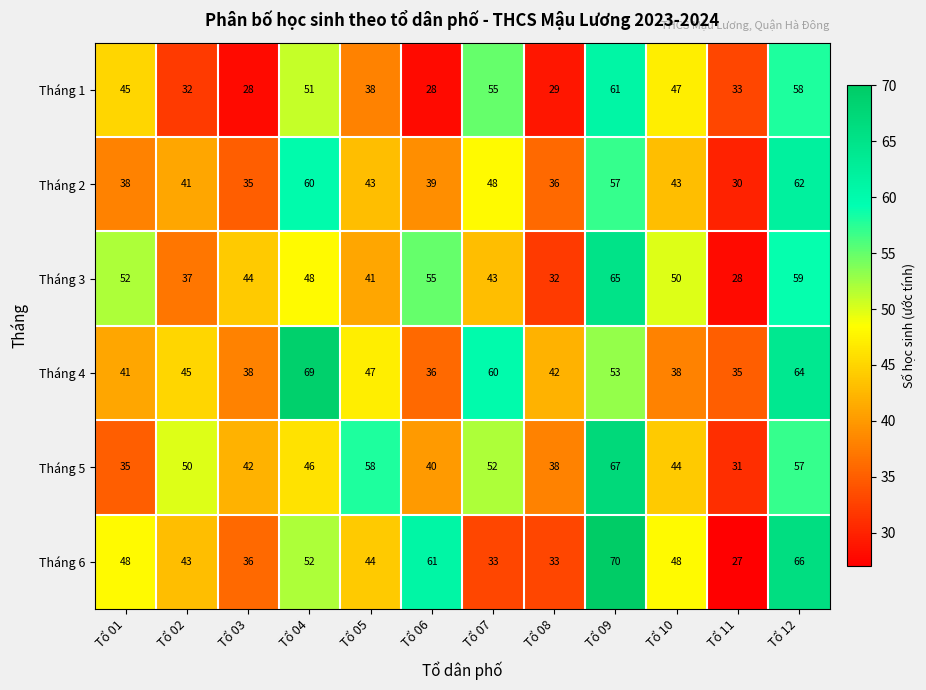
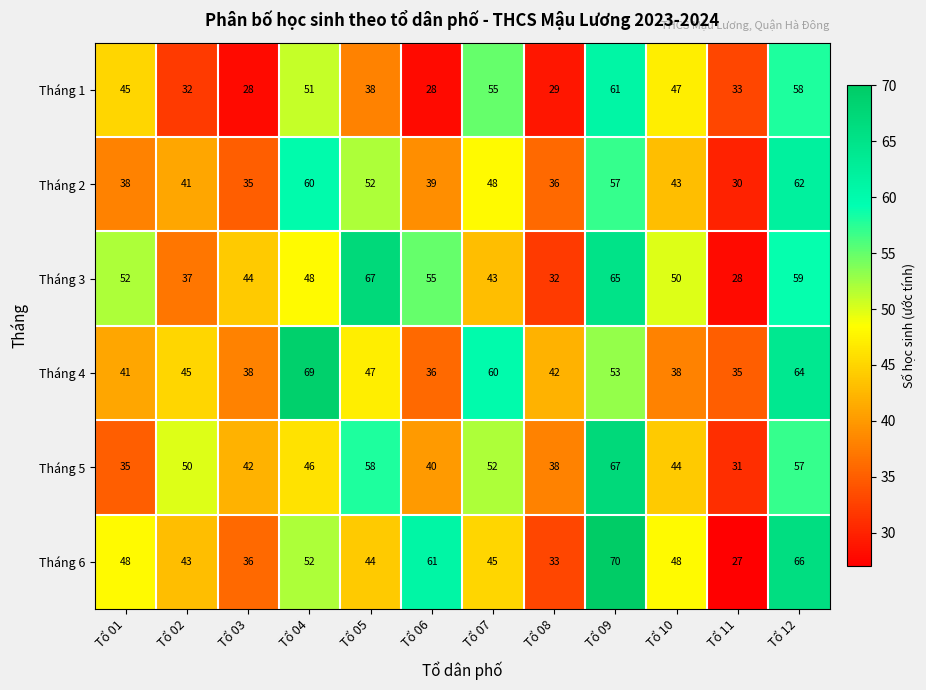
Tháng 2, Tổ 05: 43 -> 52
Tháng 3, Tổ 05: 41 -> 67
Tháng 6, Tổ 07: 33 -> 45
